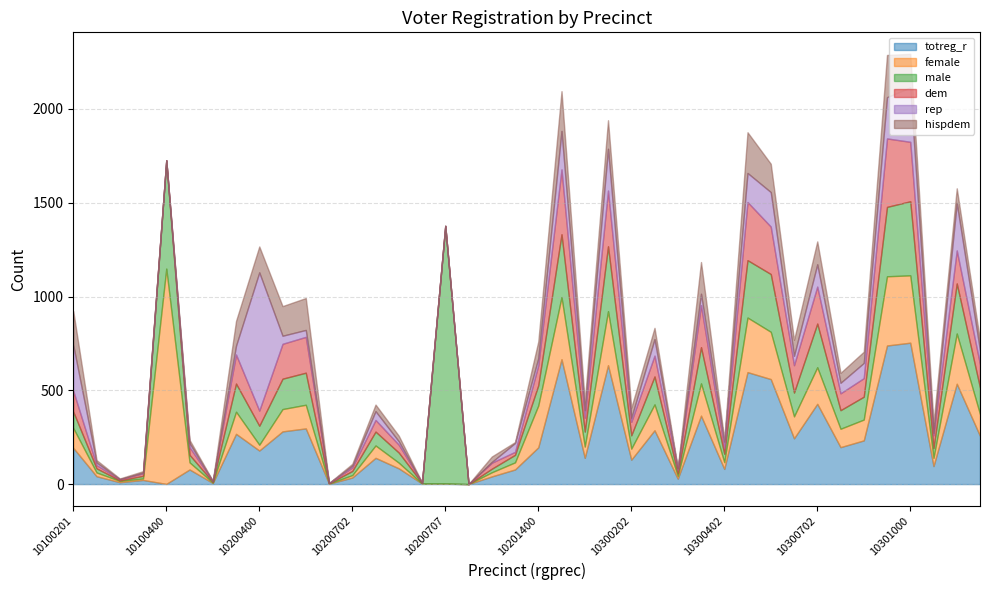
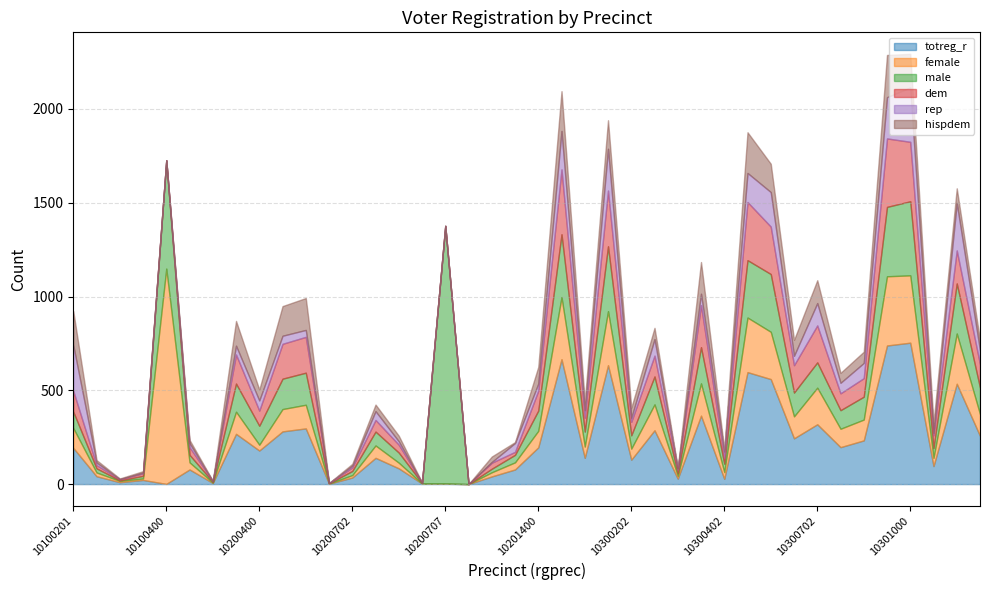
rep, 10200400: 740 -> 50
hispdem, 10200400: 140 -> 60
female, 10201400: 220 -> 90
totreg_r, 10300402: 80 -> 30
totreg_r, 10300702: 430 -> 320
male, 10300702: 230 -> 140
